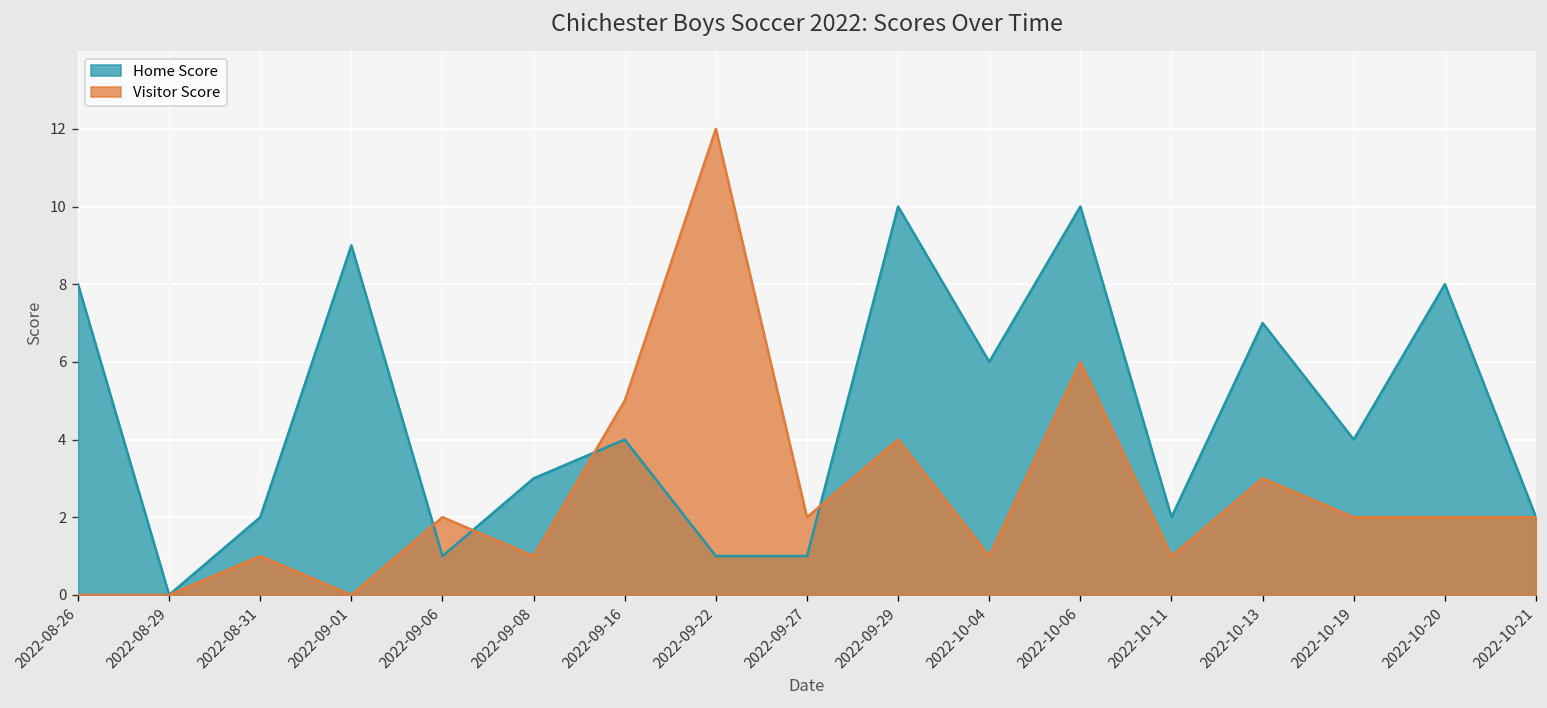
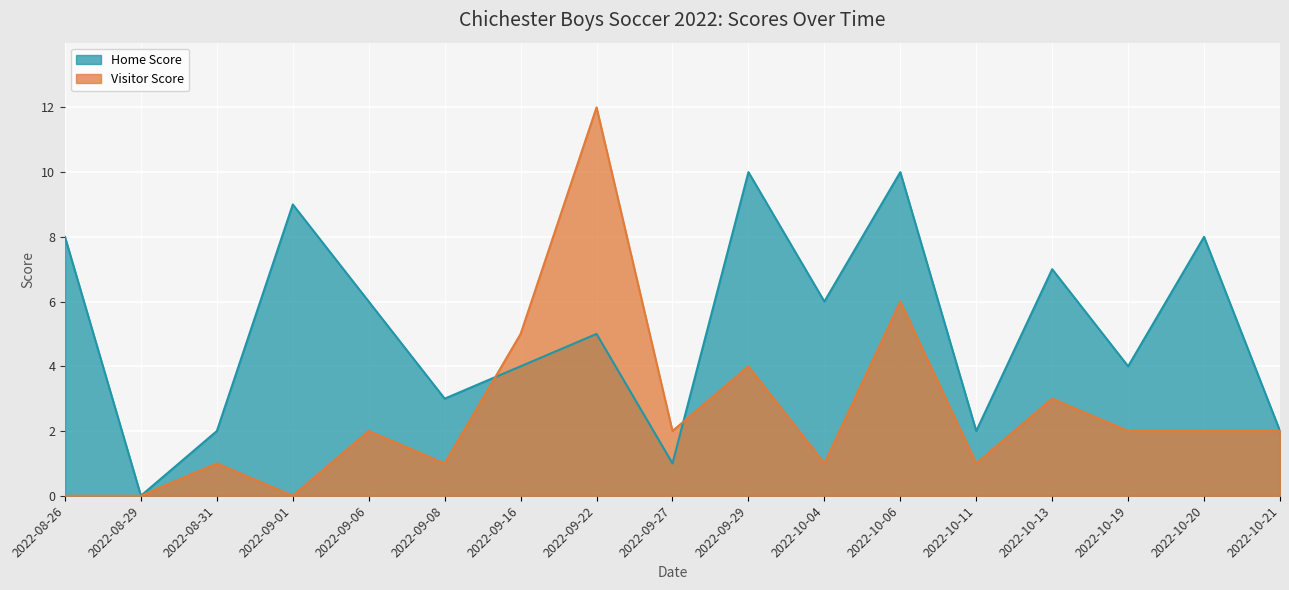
Home Score, 2022-09-06: 1 -> 6
Home Score, 2022-09-22: 1 -> 5
